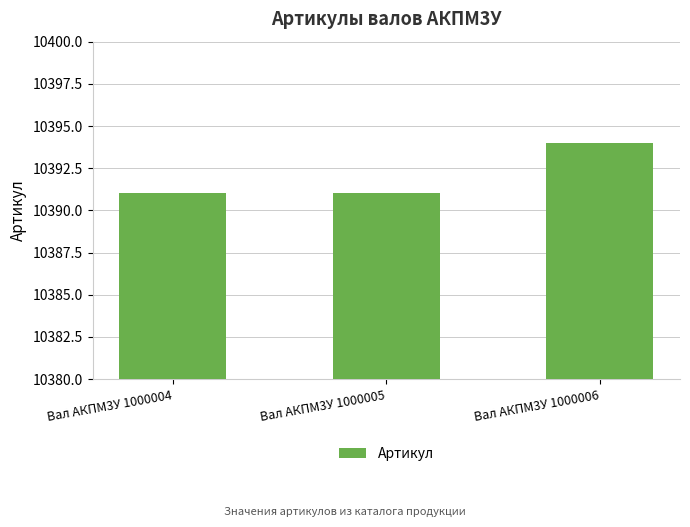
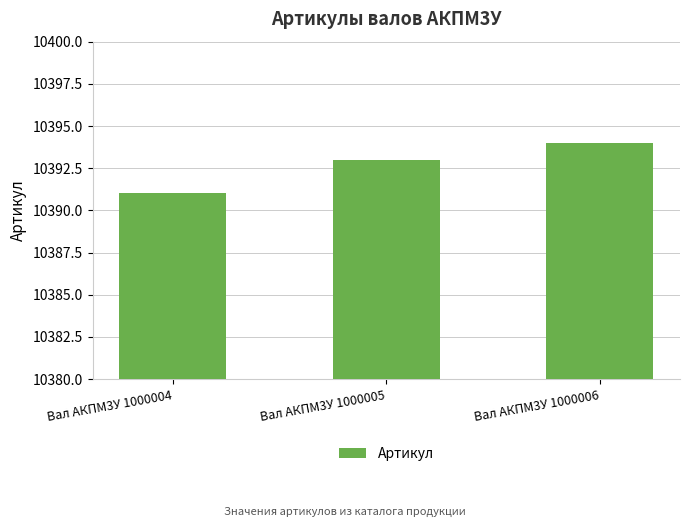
Вал АКПМ3У 1000005: 10391 -> 10393
